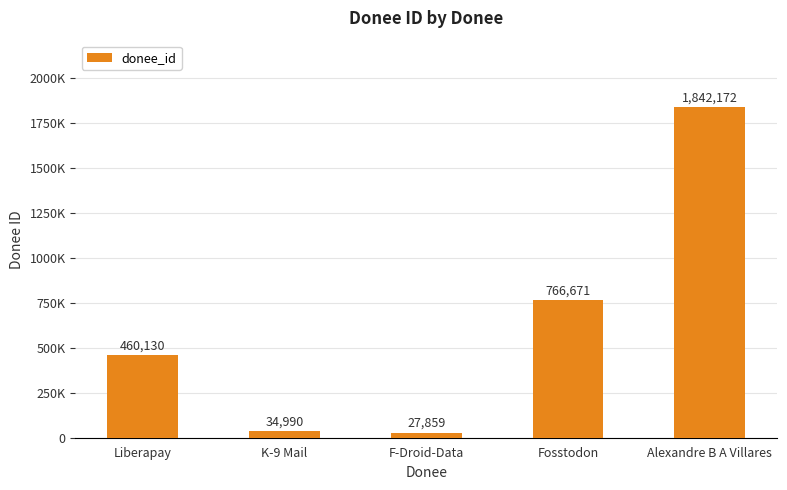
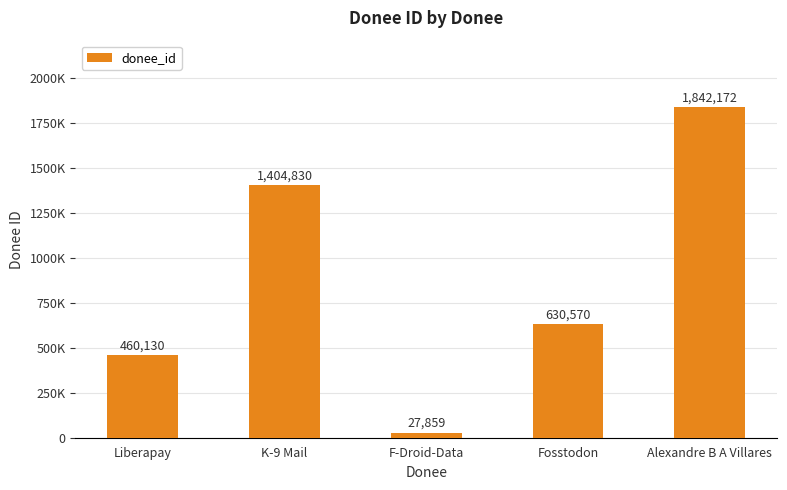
K-9 Mail: 34,990 -> 1,404,830
Fosstodon: 766,671 -> 630,570
